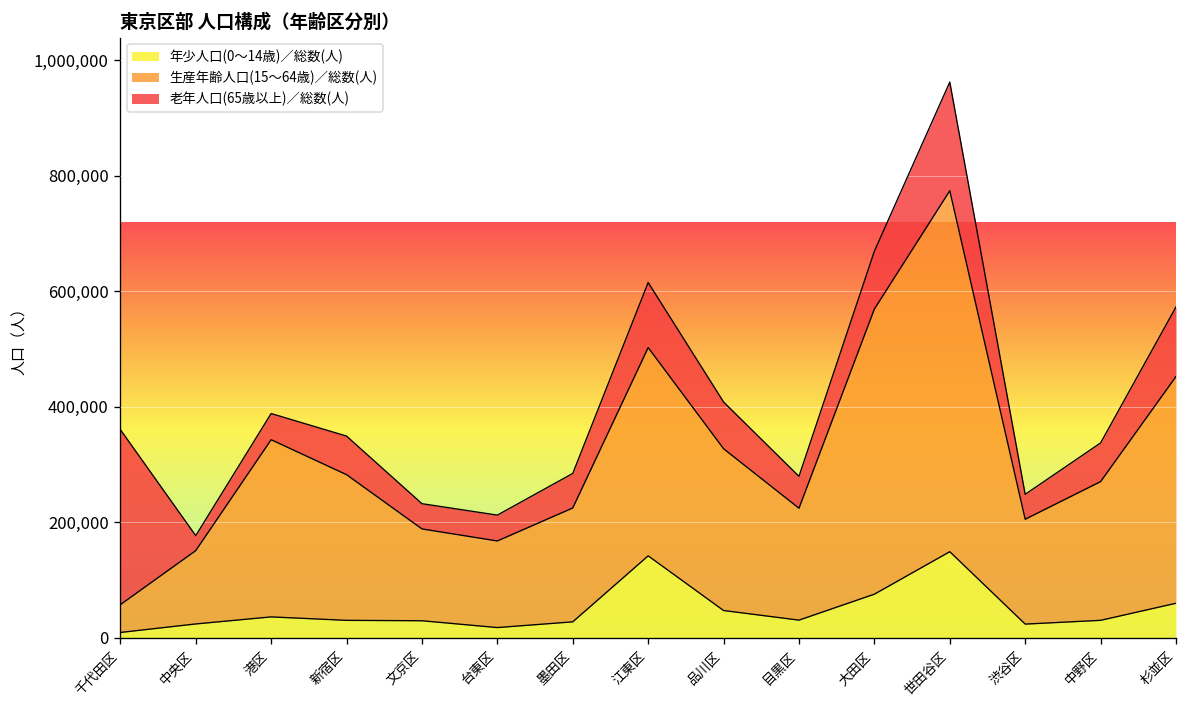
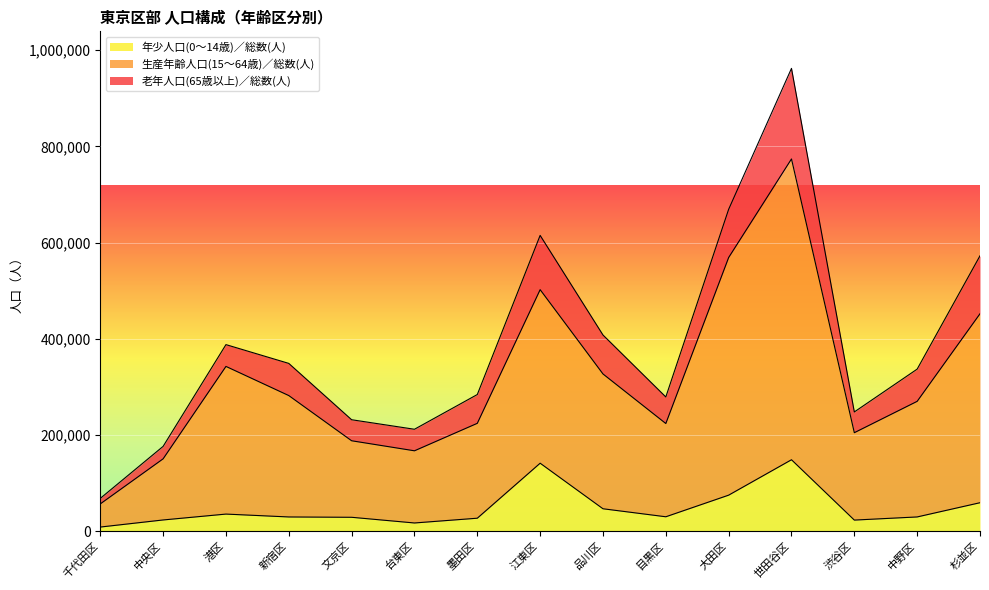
老年人口(65歳以上)／総数(人), 千代田区: 300,000 -> 10,000
